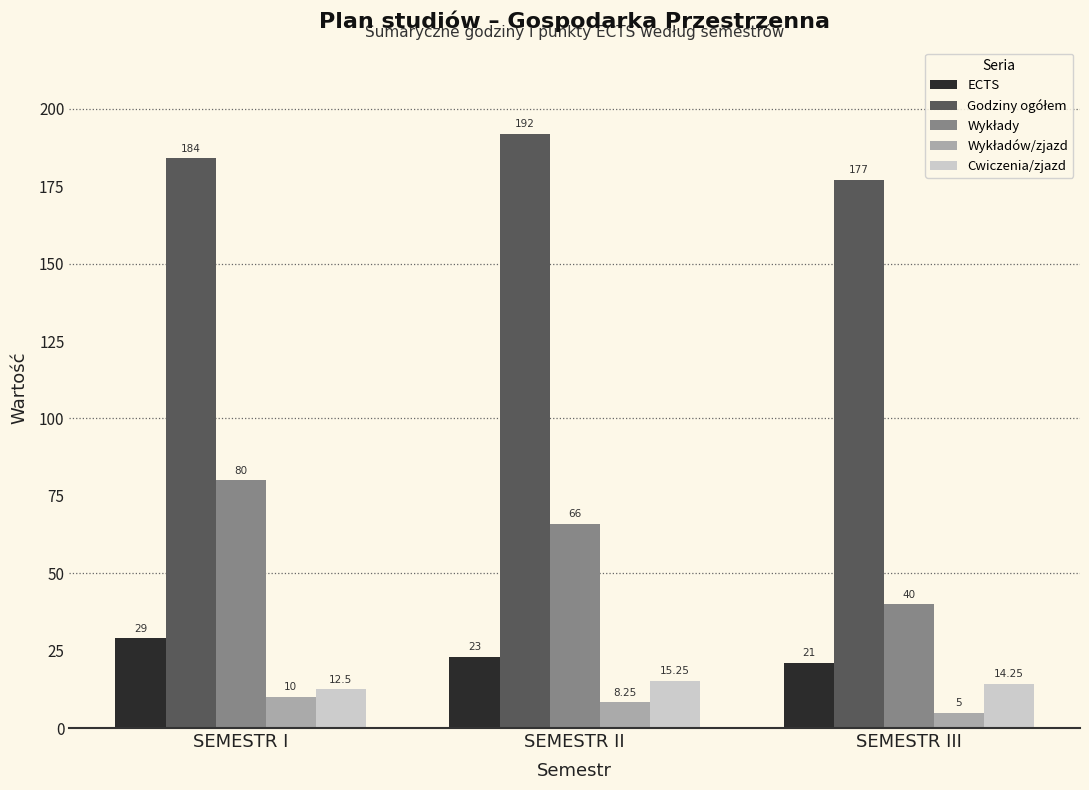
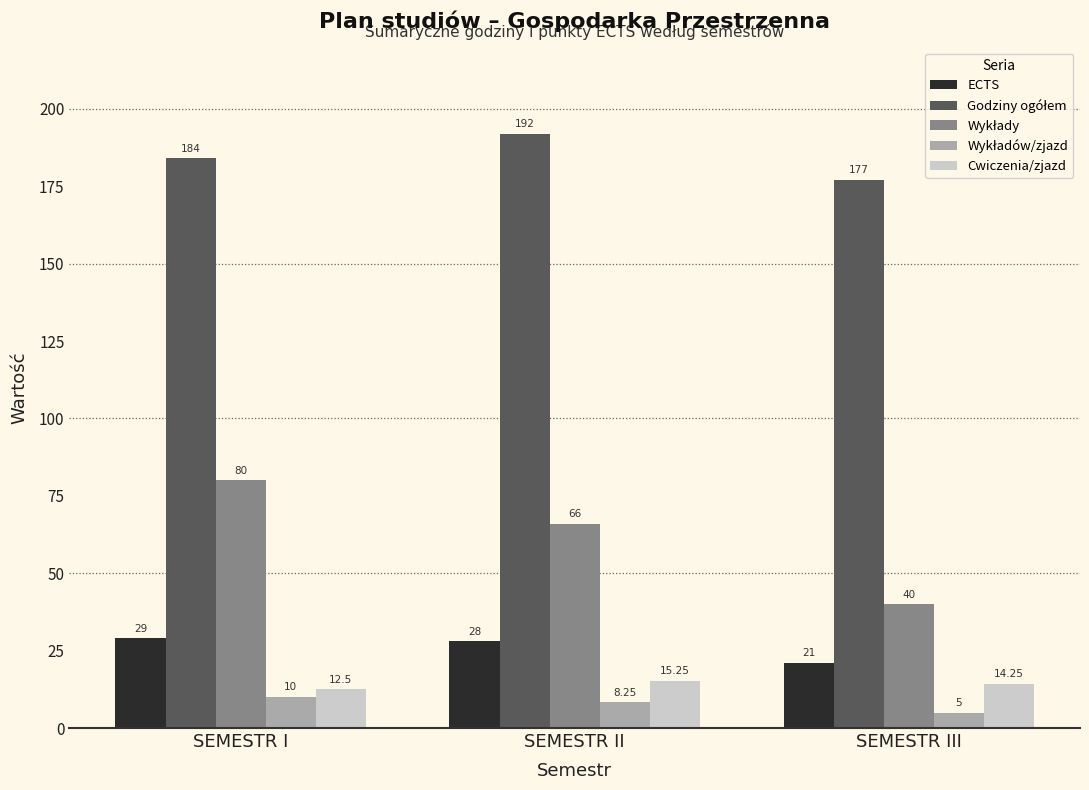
ECTS, SEMESTR II: 23 -> 28
